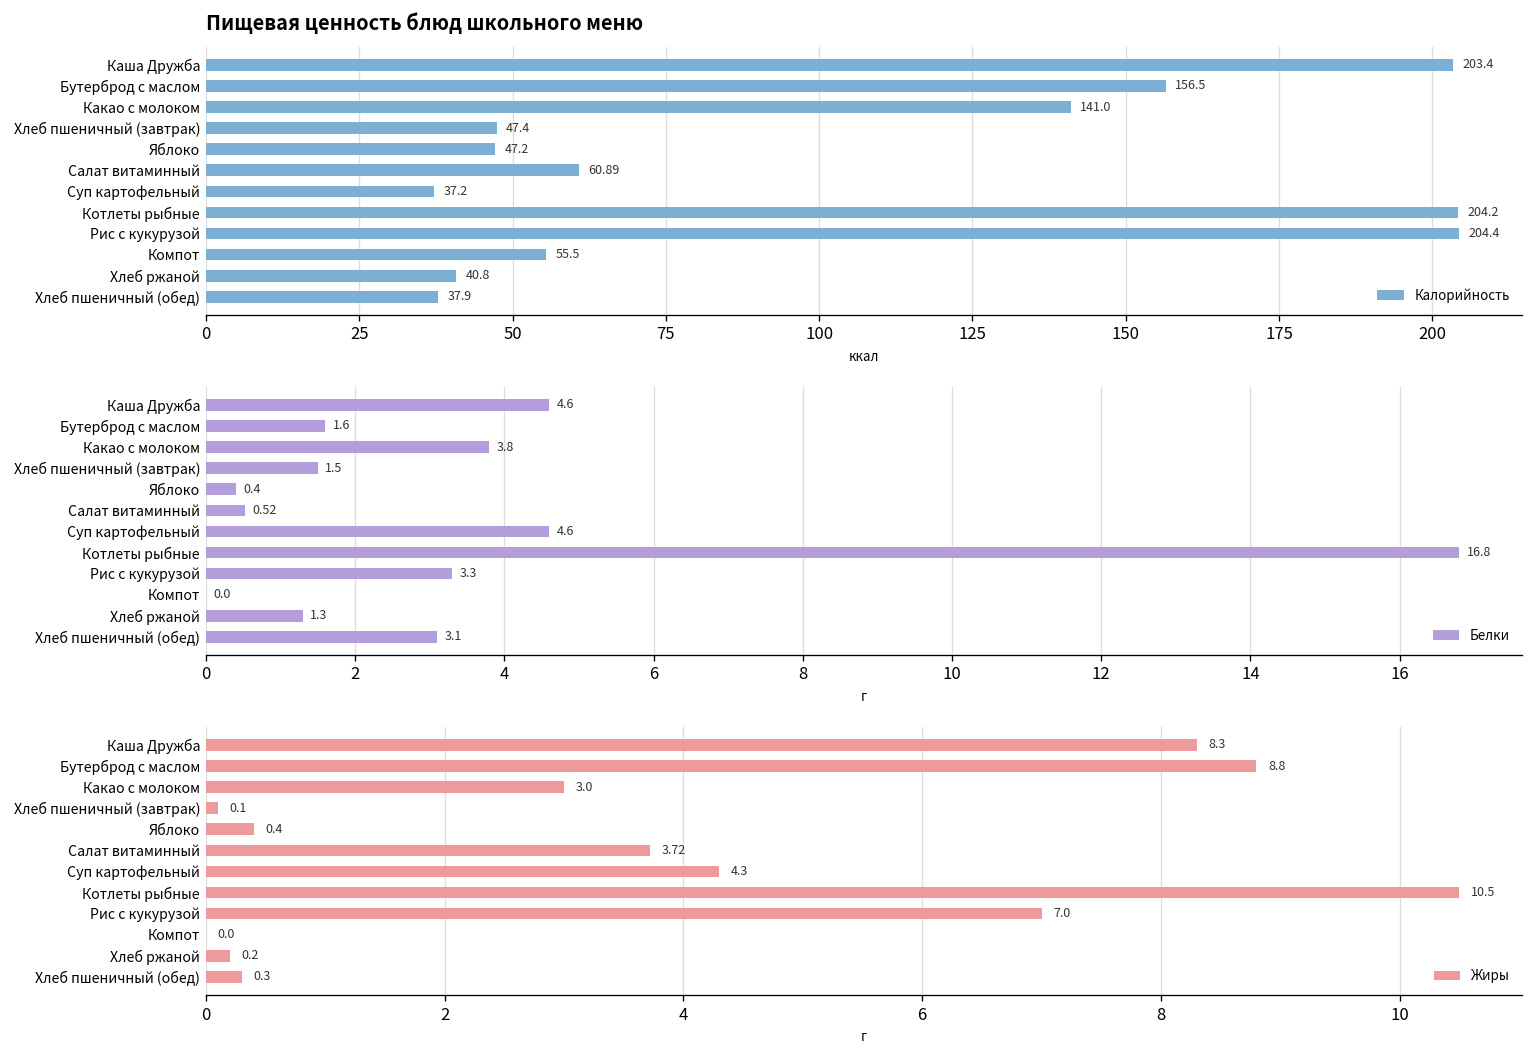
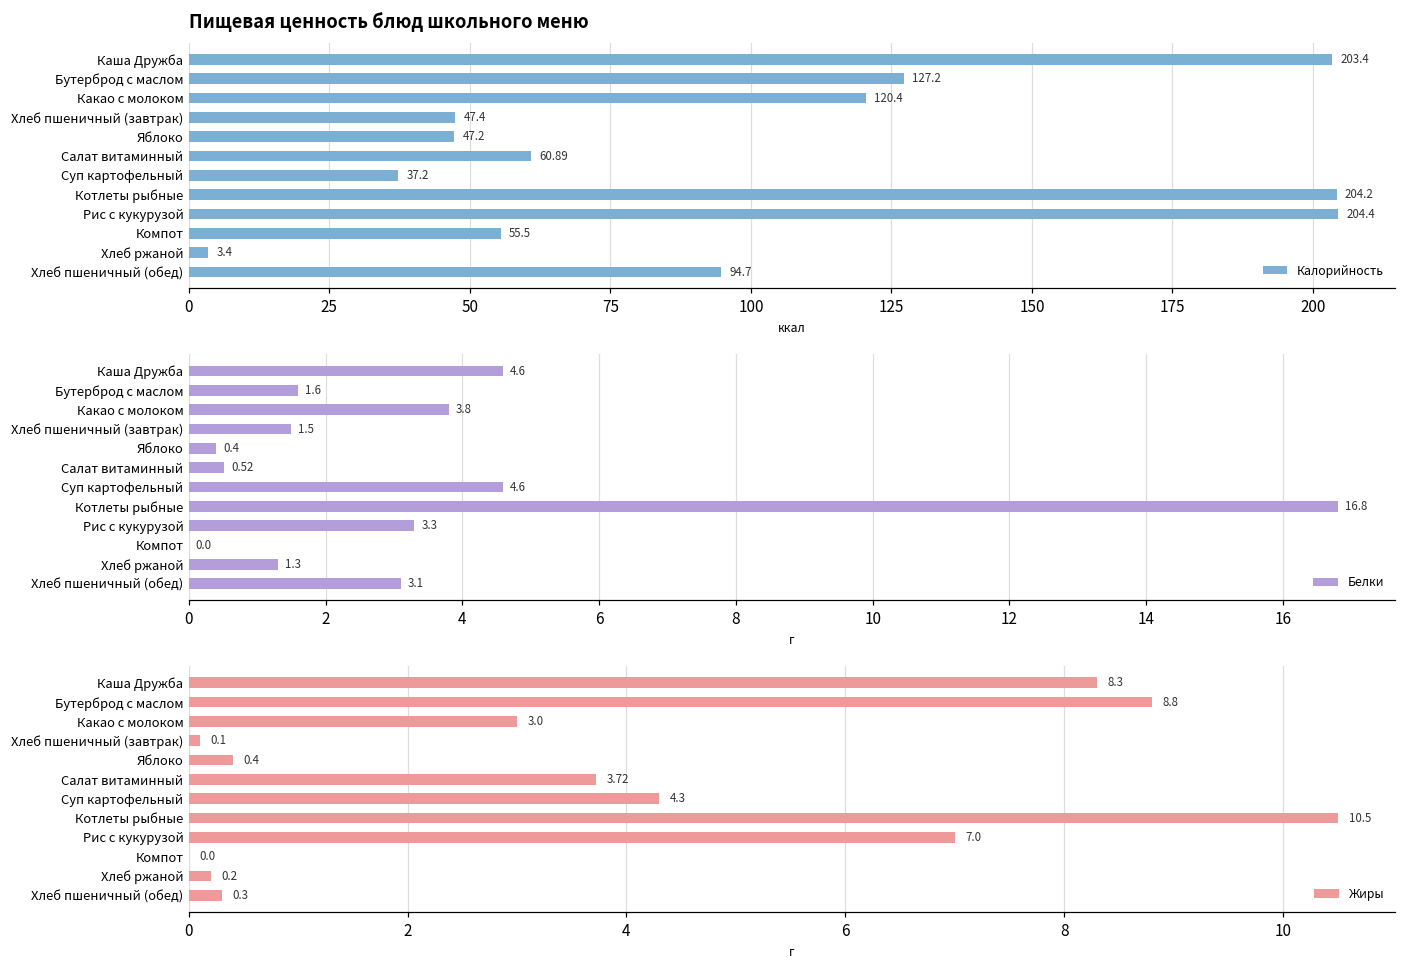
Пищевая ценность блюд школьного меню, Бутерброд с маслом: 156.5 -> 127.2
Пищевая ценность блюд школьного меню, Какао с молоком: 141.0 -> 120.4
Пищевая ценность блюд школьного меню, Хлеб ржаной: 40.8 -> 3.4
Пищевая ценность блюд школьного меню, Хлеб пшеничный (обед): 37.9 -> 94.7
